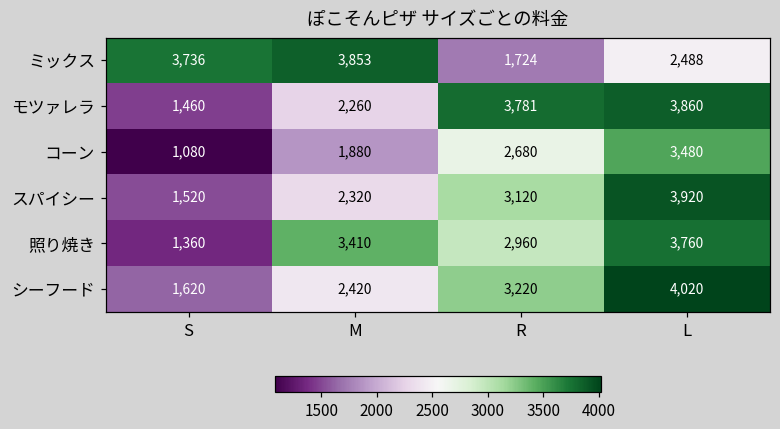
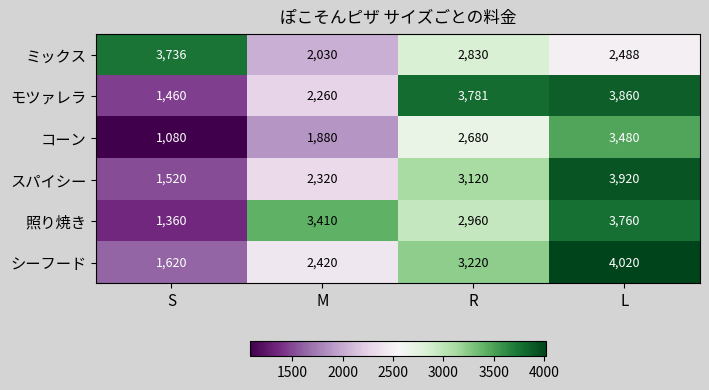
ミックス, M: 3,853 -> 2,030
ミックス, R: 1,724 -> 2,830
